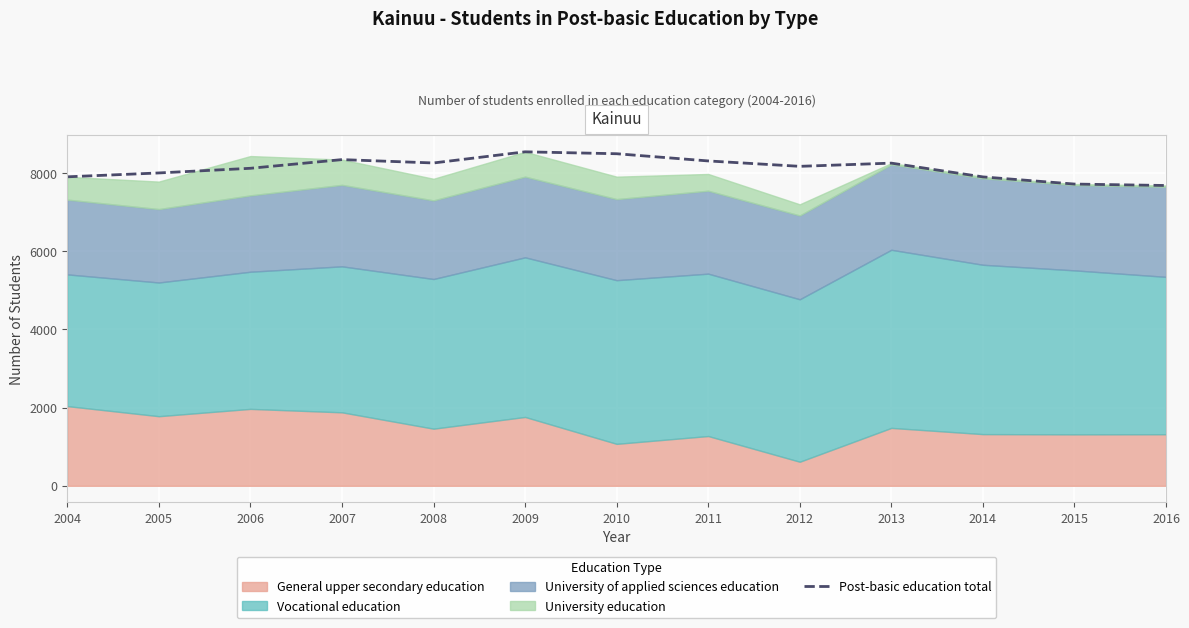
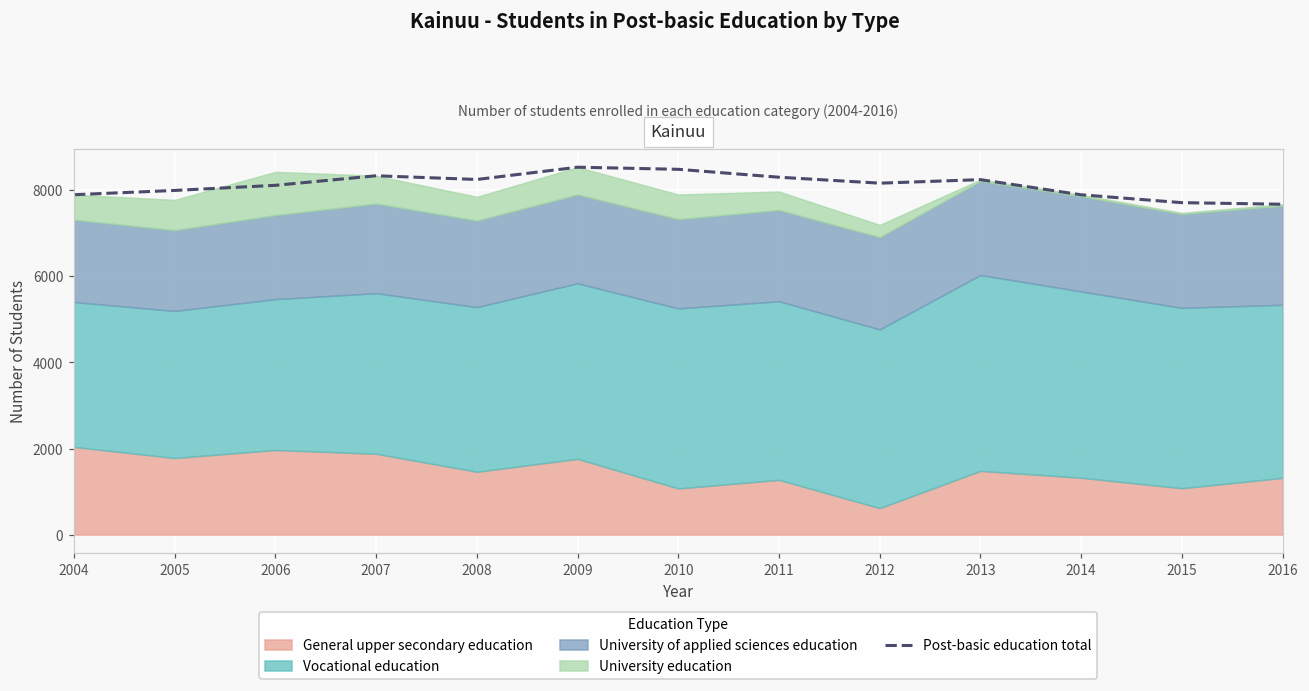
General upper secondary education, 2015: 1300 -> 1100
